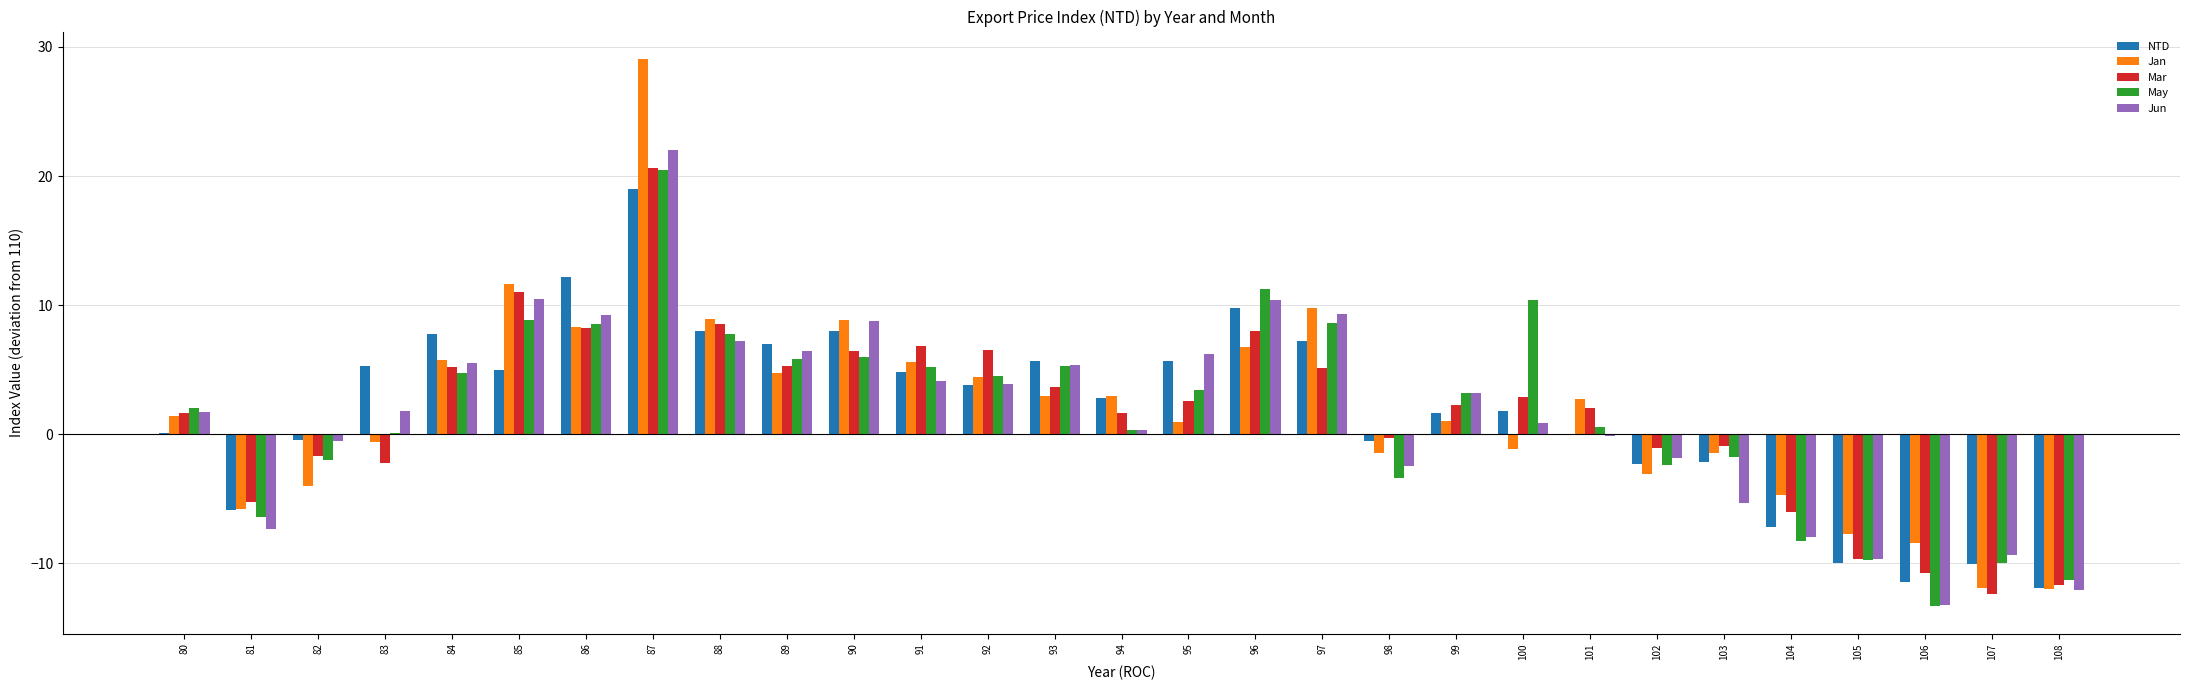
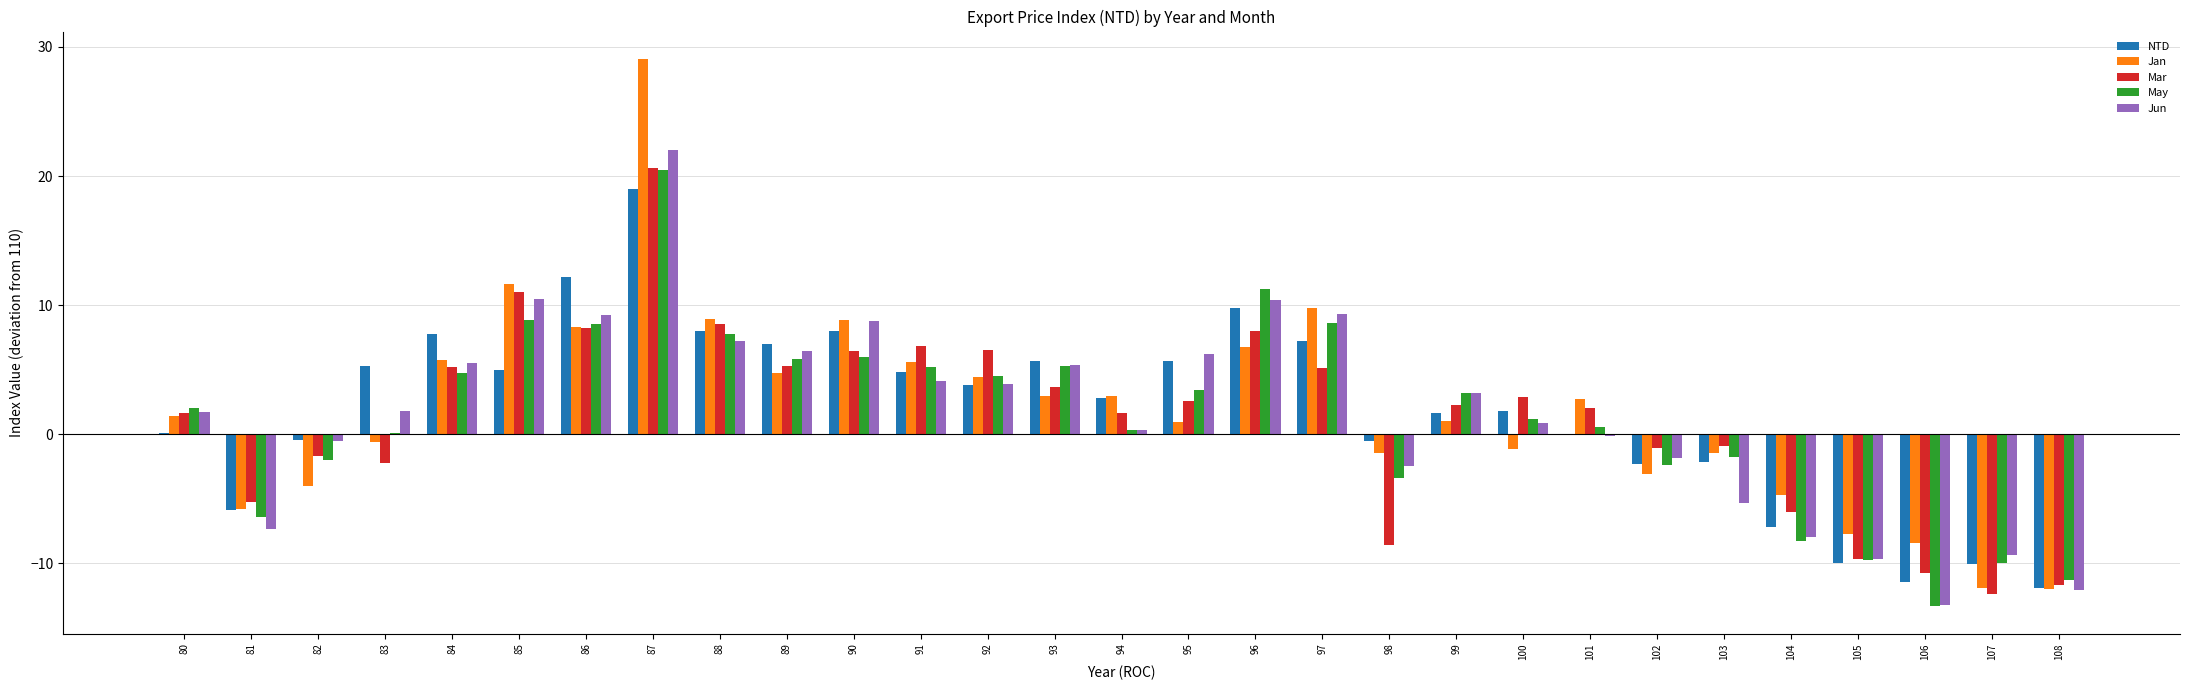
Mar, 98: -0.3 -> -8.6
May, 100: 10.4 -> 1.2
